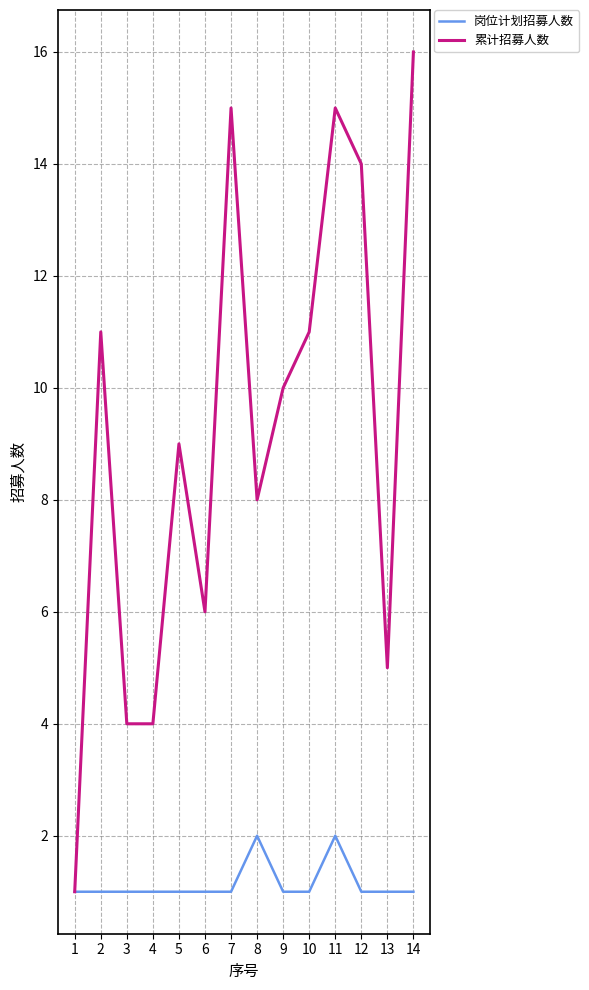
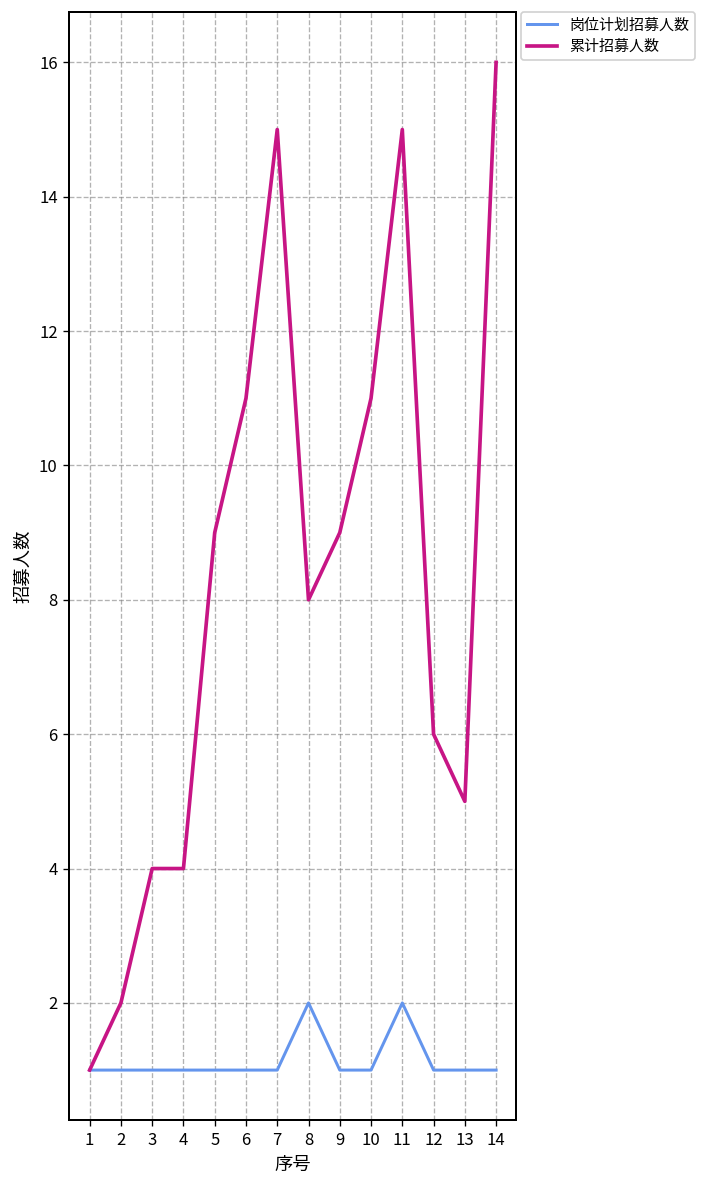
累计招募人数, 2: 11 -> 2
累计招募人数, 6: 6 -> 11
累计招募人数, 9: 10 -> 9
累计招募人数, 12: 14 -> 6
